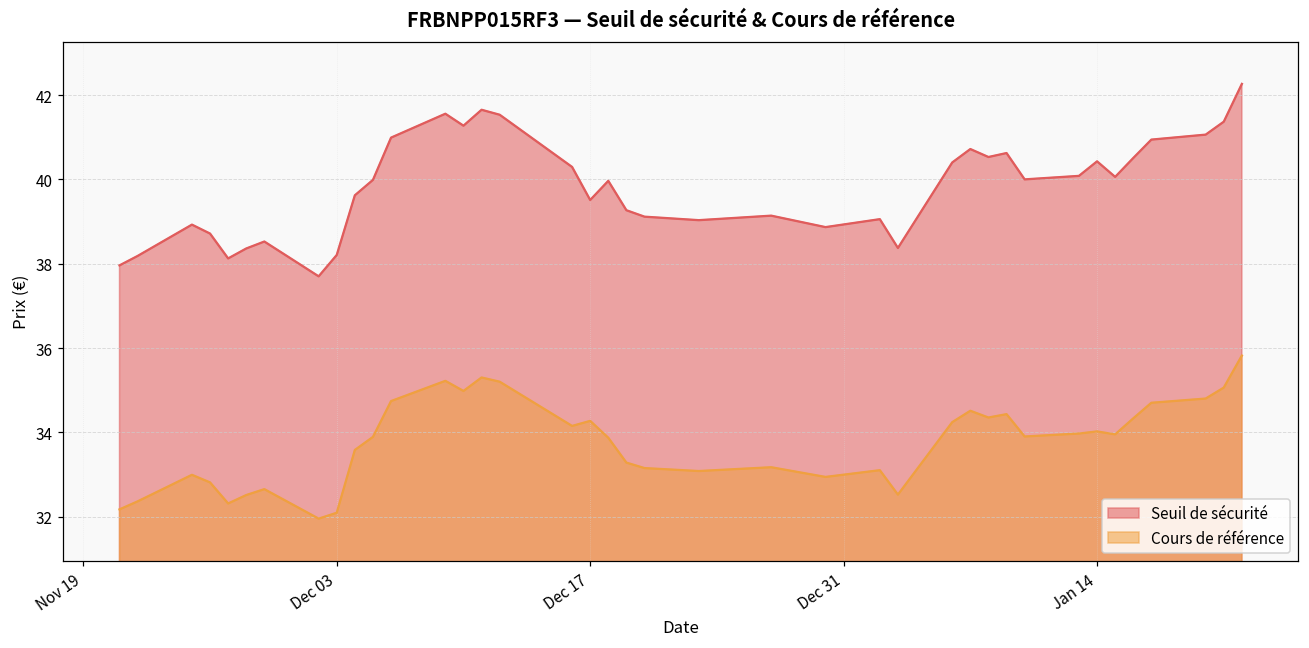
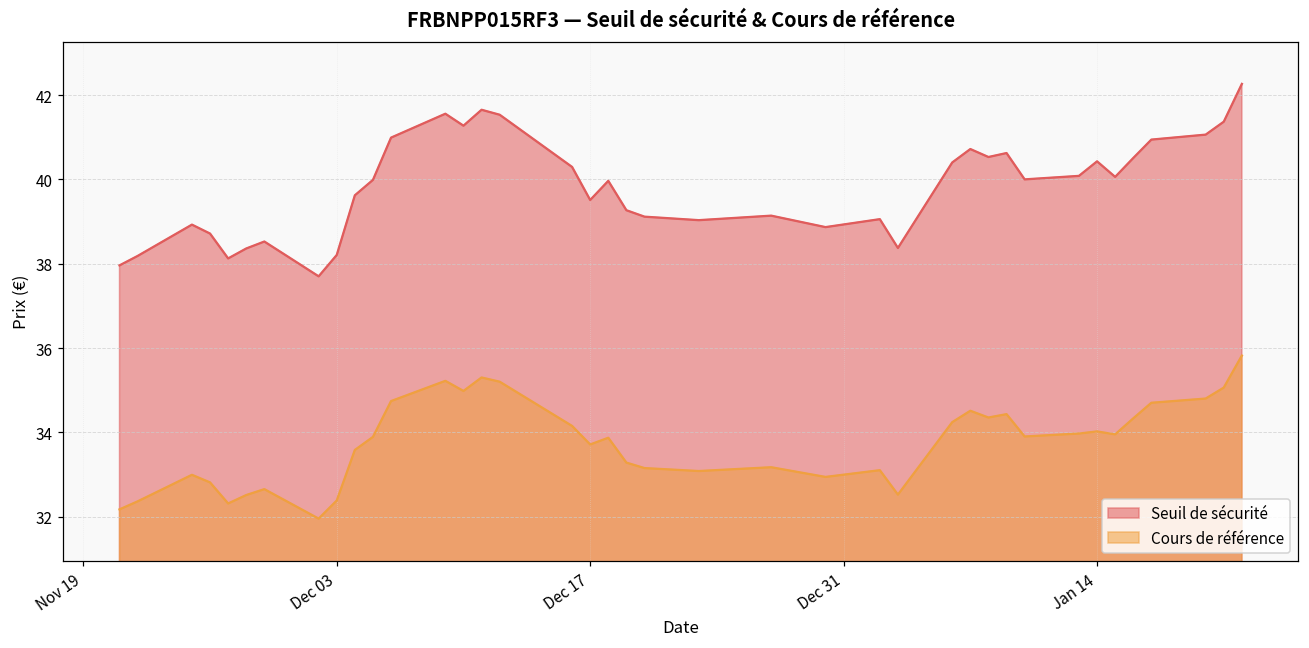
Cours de référence, Dec 03: 32.1 -> 32.4
Cours de référence, Dec 17: 34.3 -> 33.7
